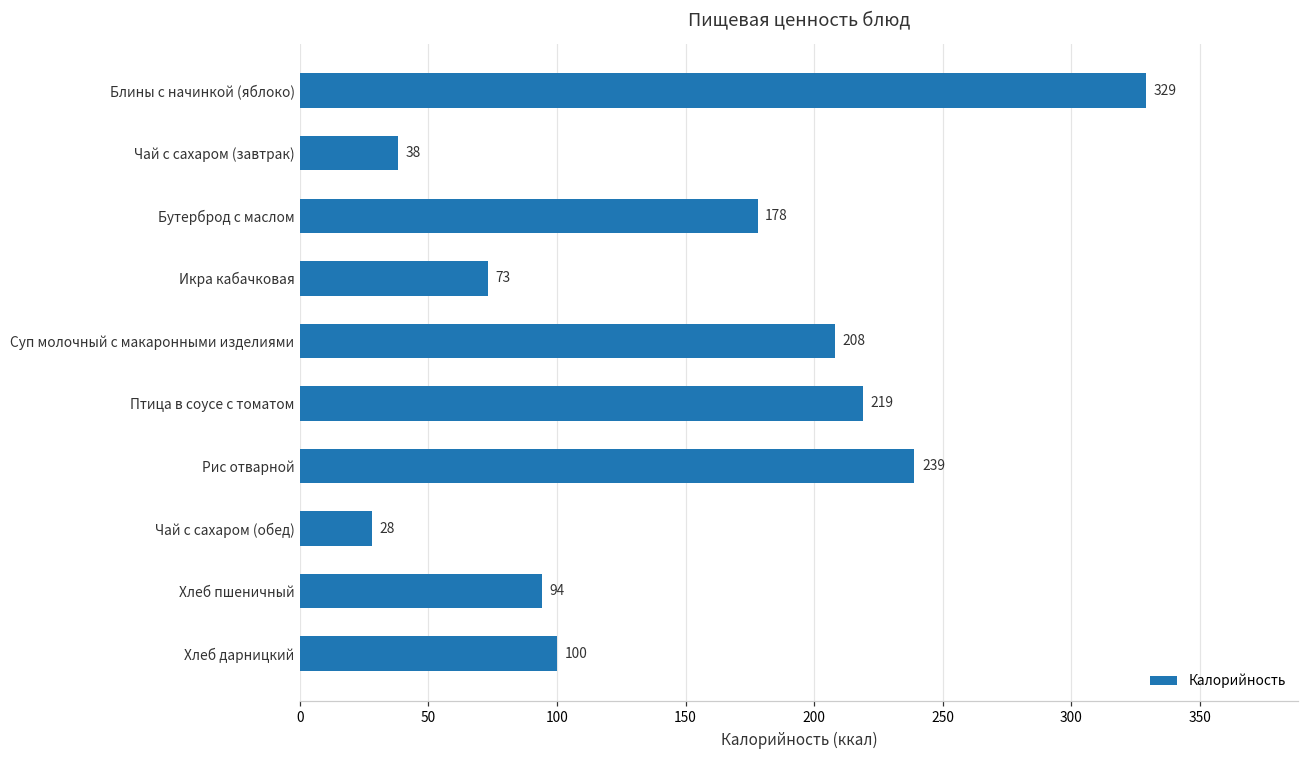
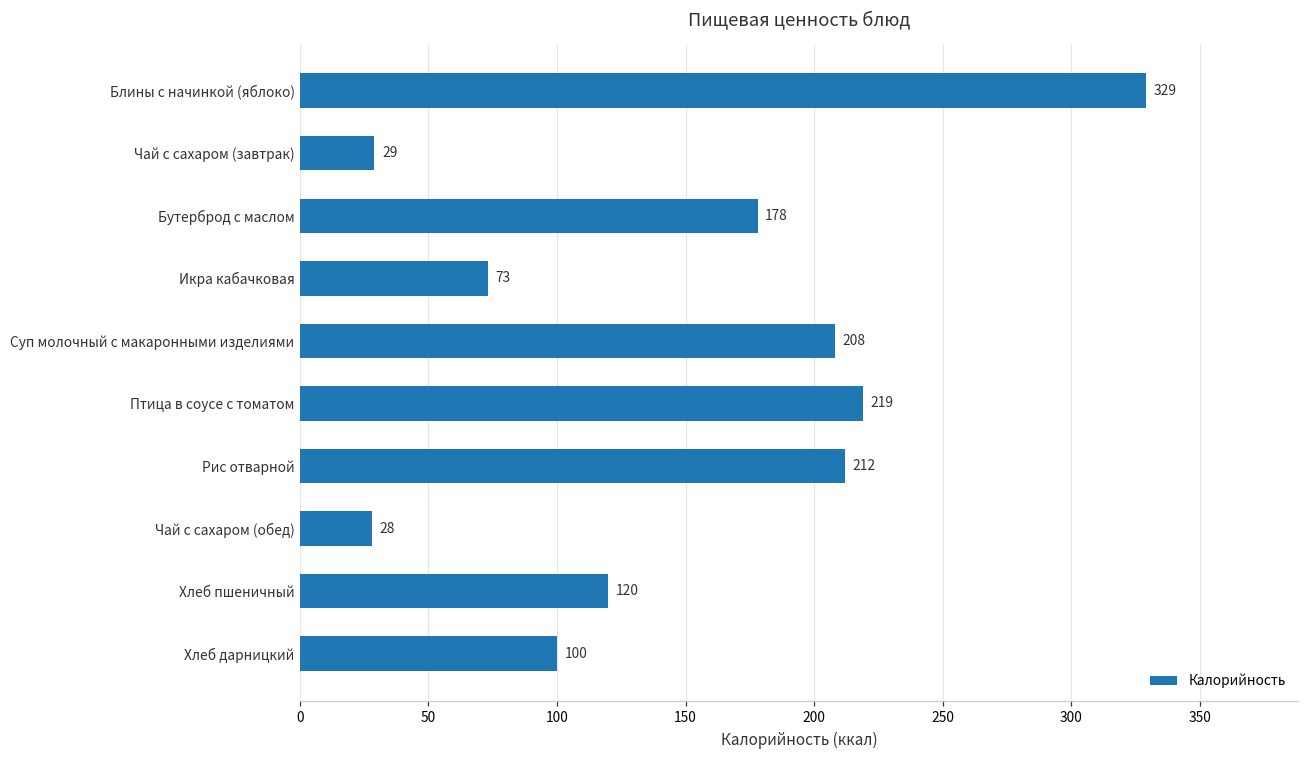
Чай с сахаром (завтрак): 38 -> 29
Рис отварной: 239 -> 212
Хлеб пшеничный: 94 -> 120
